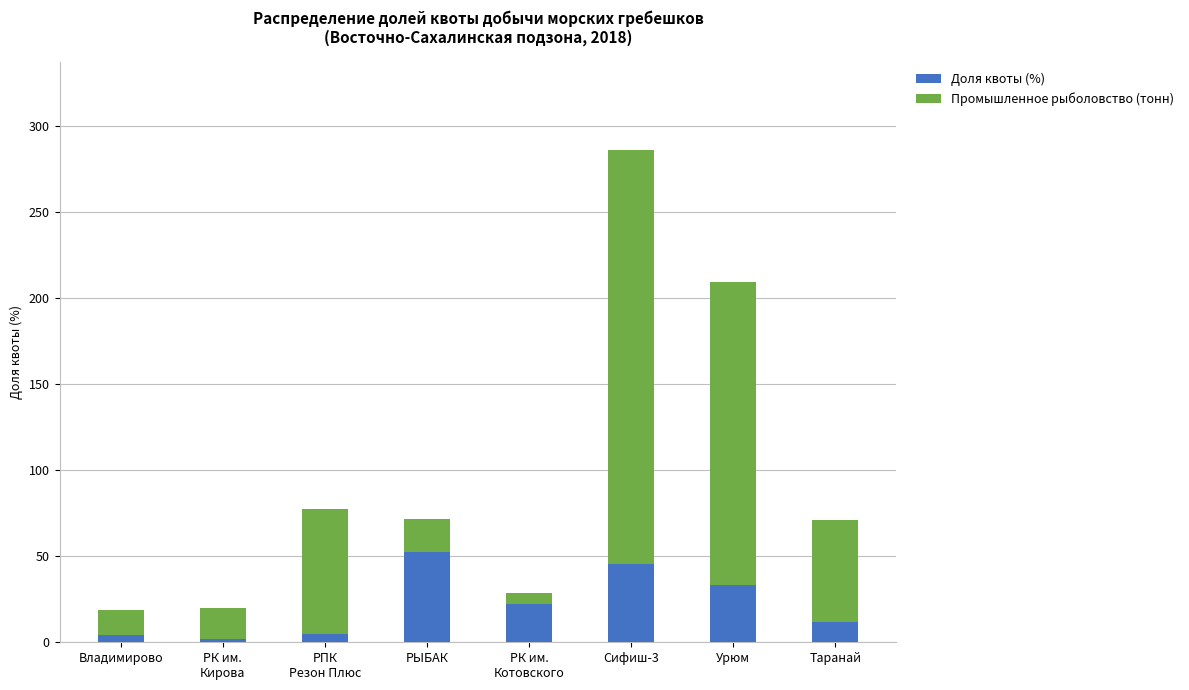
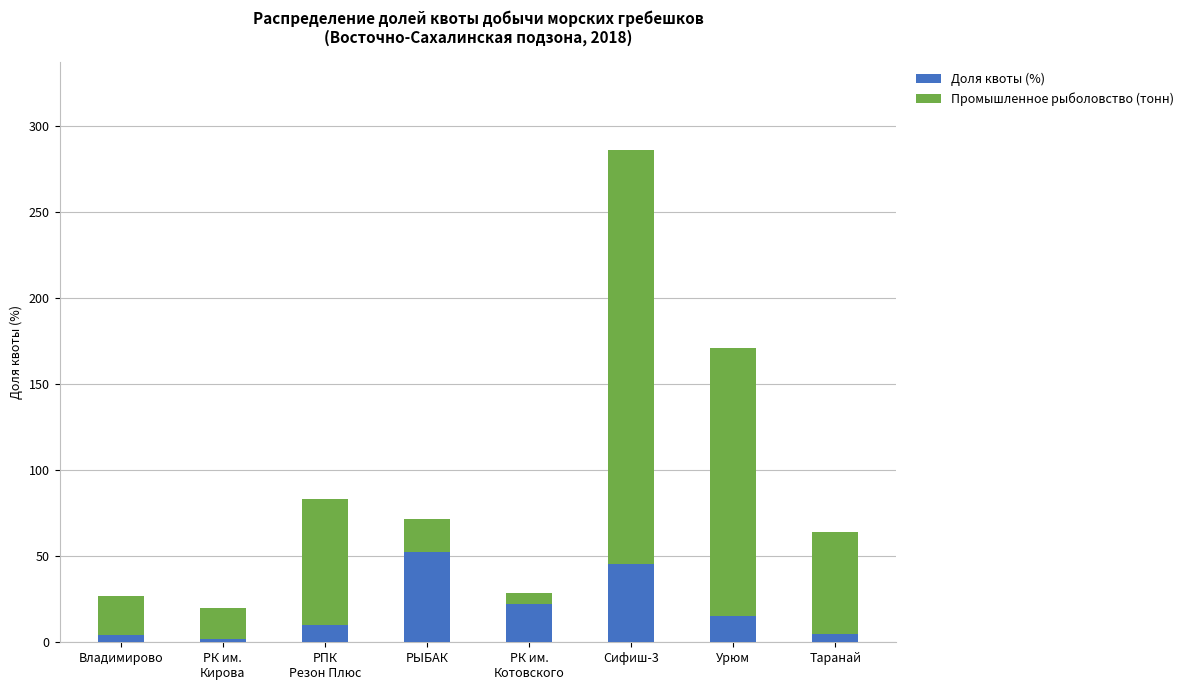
Промышленное рыболовство (тонн), Владимирово: 15 -> 22
Доля квоты (%), РПК Резон Плюс: 5 -> 10
Доля квоты (%), Урюм: 33 -> 15
Промышленное рыболовство (тонн), Урюм: 176 -> 156
Доля квоты (%), Таранай: 12 -> 5
